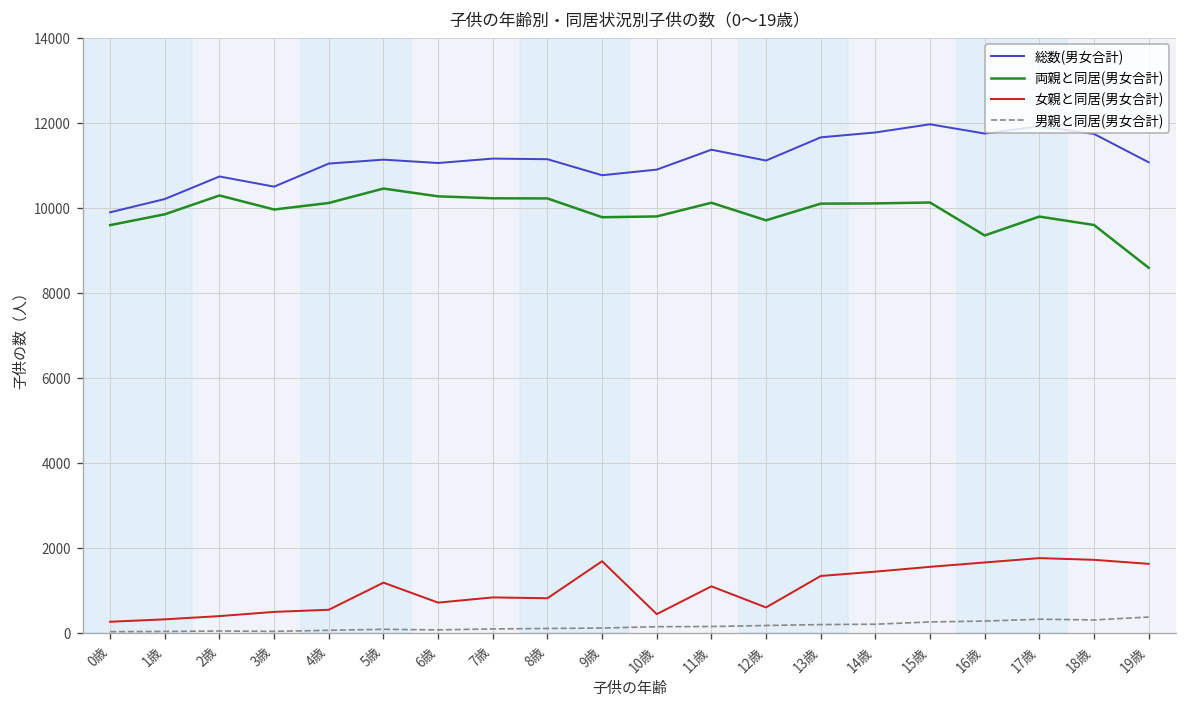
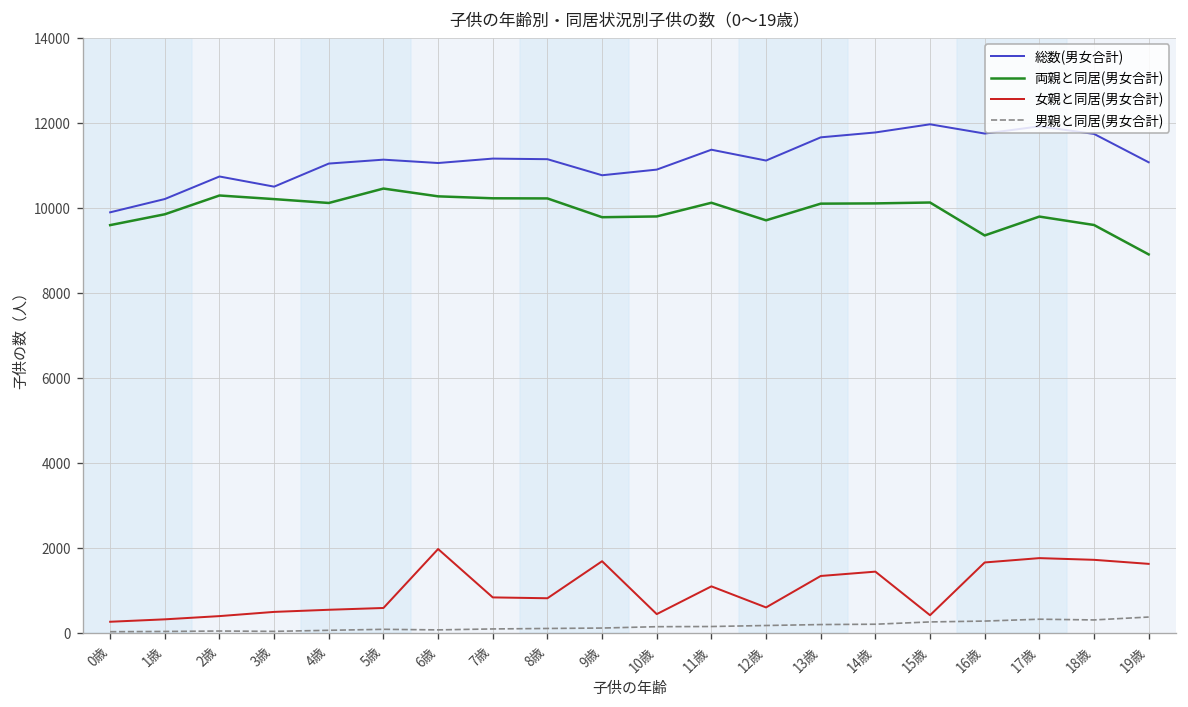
両親と同居(男女合計), 3歳: 10000 -> 10200
女親と同居(男女合計), 5歳: 1200 -> 600
女親と同居(男女合計), 6歳: 700 -> 2000
女親と同居(男女合計), 15歳: 1500 -> 400
両親と同居(男女合計), 19歳: 8600 -> 8900
